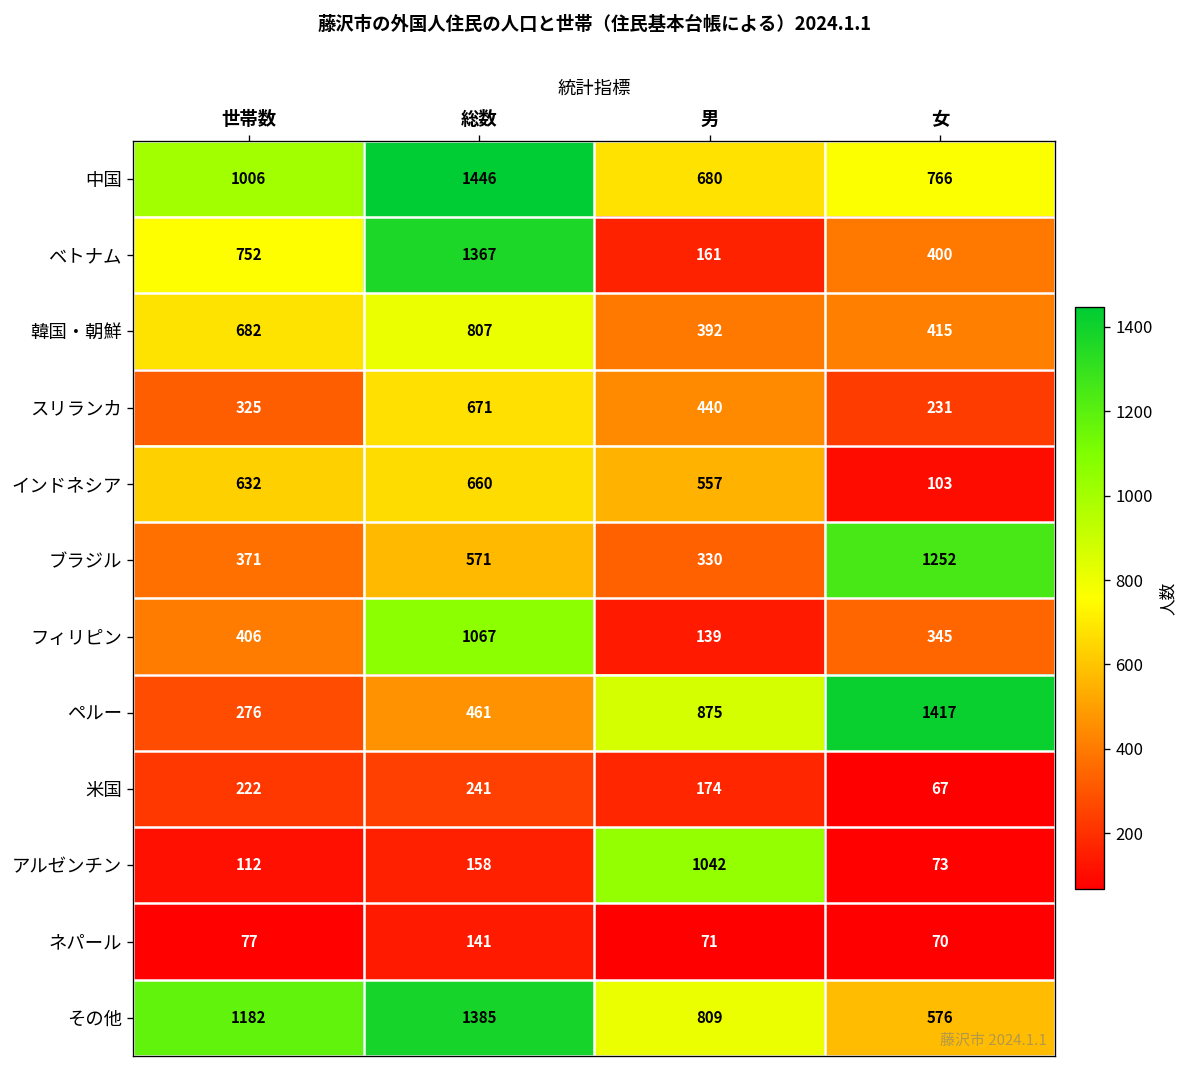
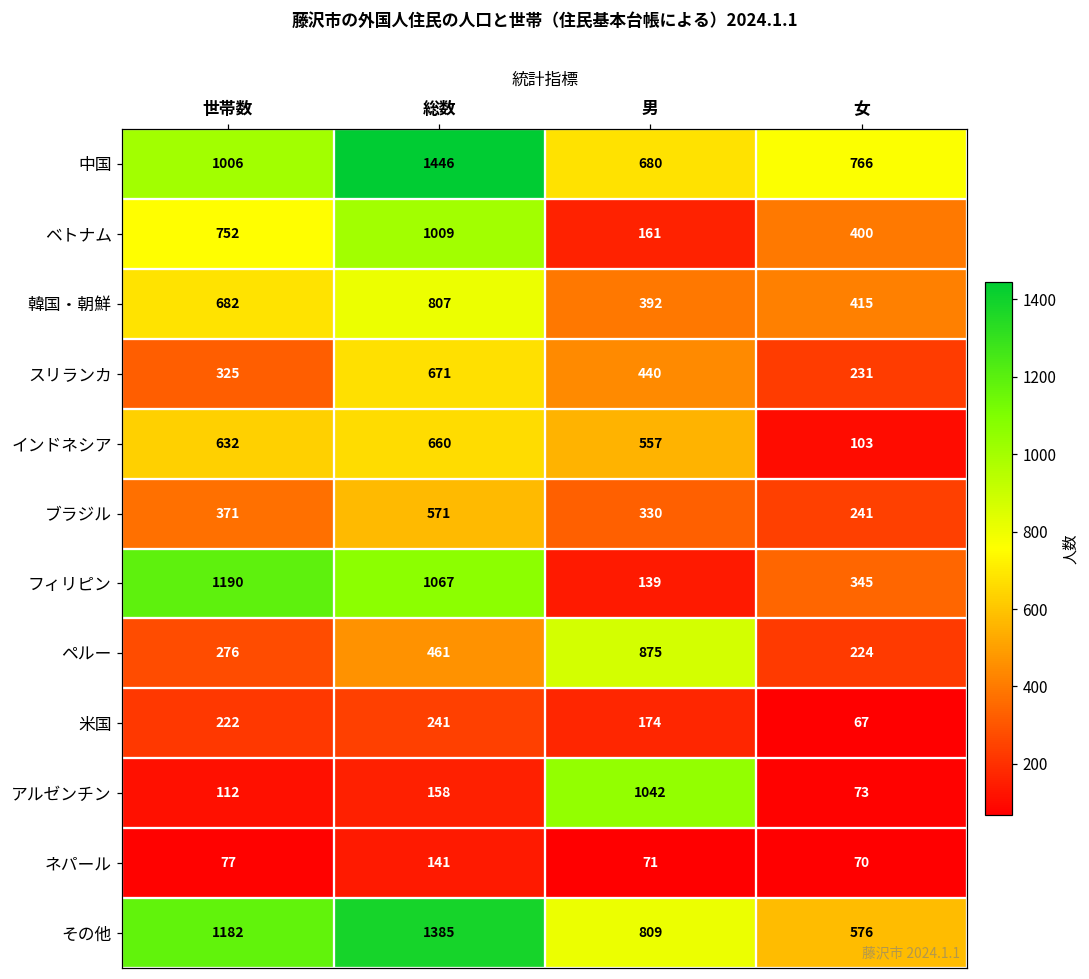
ベトナム, 総数: 1367 -> 1009
ブラジル, 女: 1252 -> 241
フィリピン, 世帯数: 406 -> 1190
ペルー, 女: 1417 -> 224
